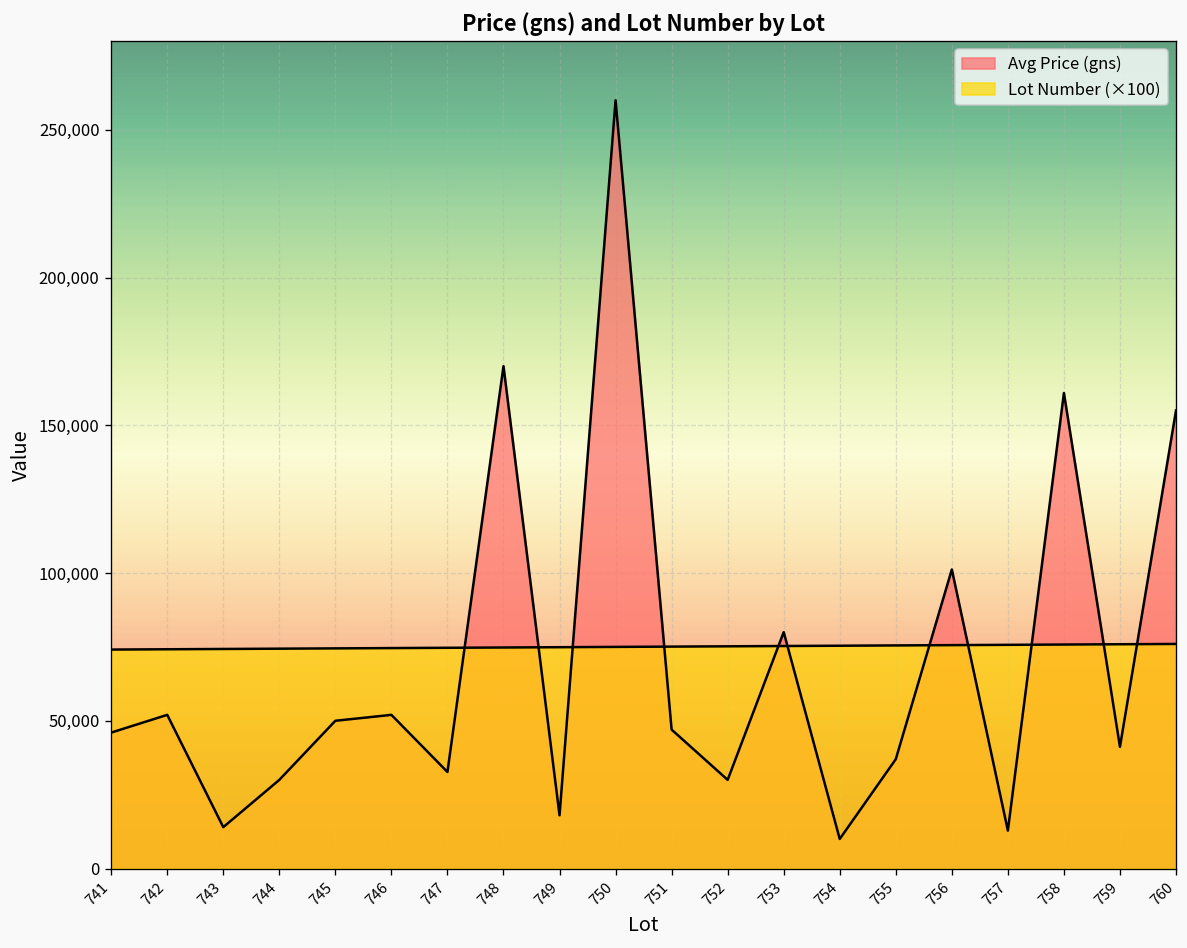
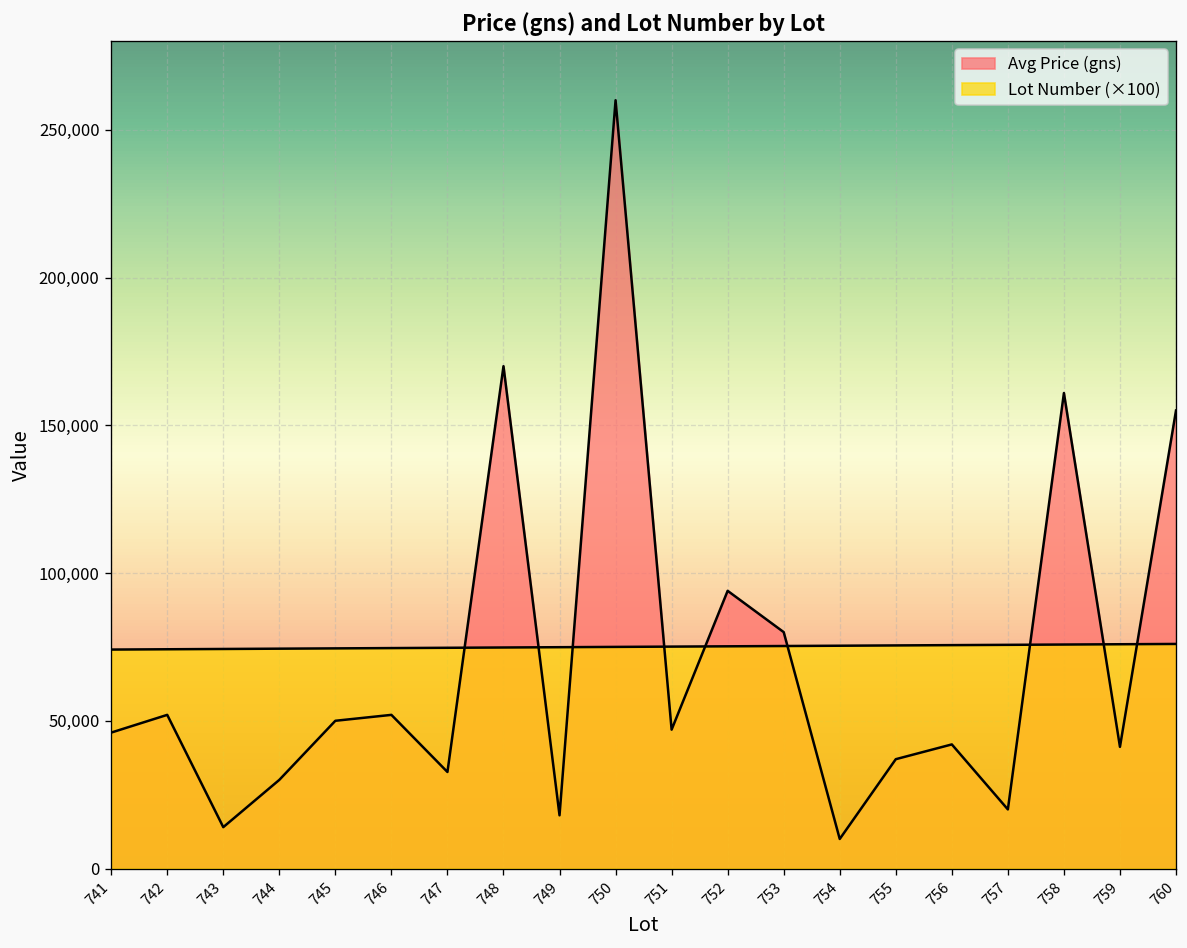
Avg Price (gns), 752: 30,000 -> 94,000
Avg Price (gns), 756: 101,000 -> 42,000
Avg Price (gns), 757: 13,000 -> 20,000
